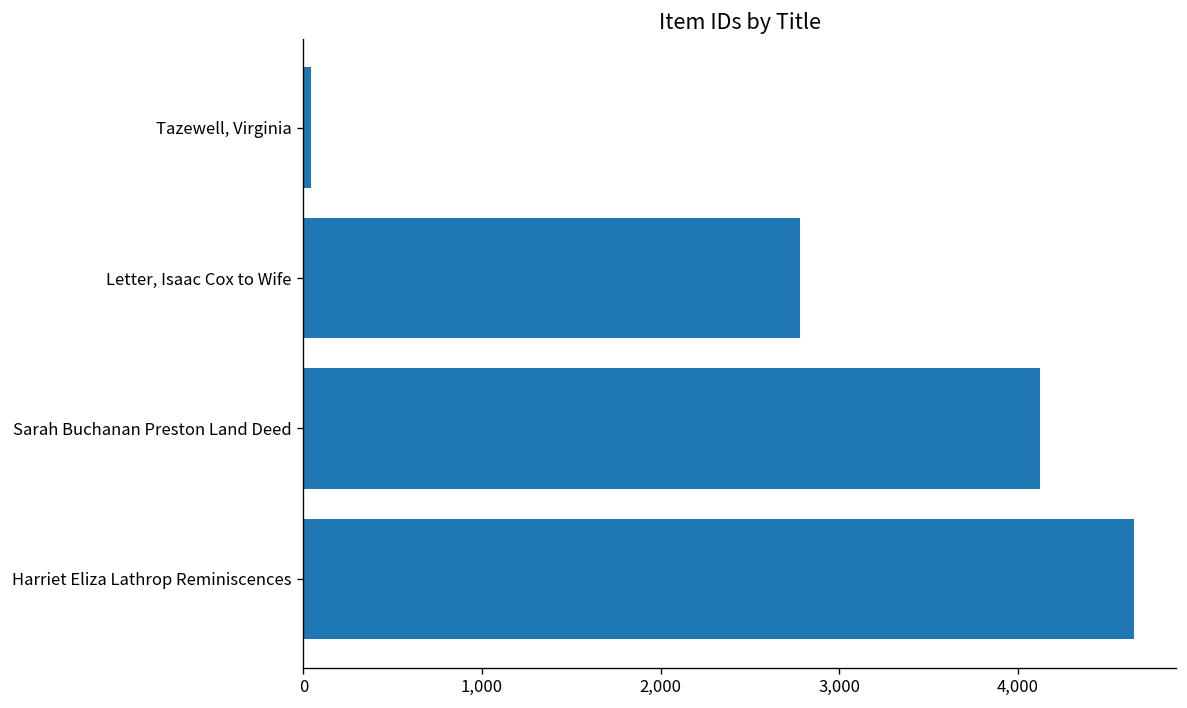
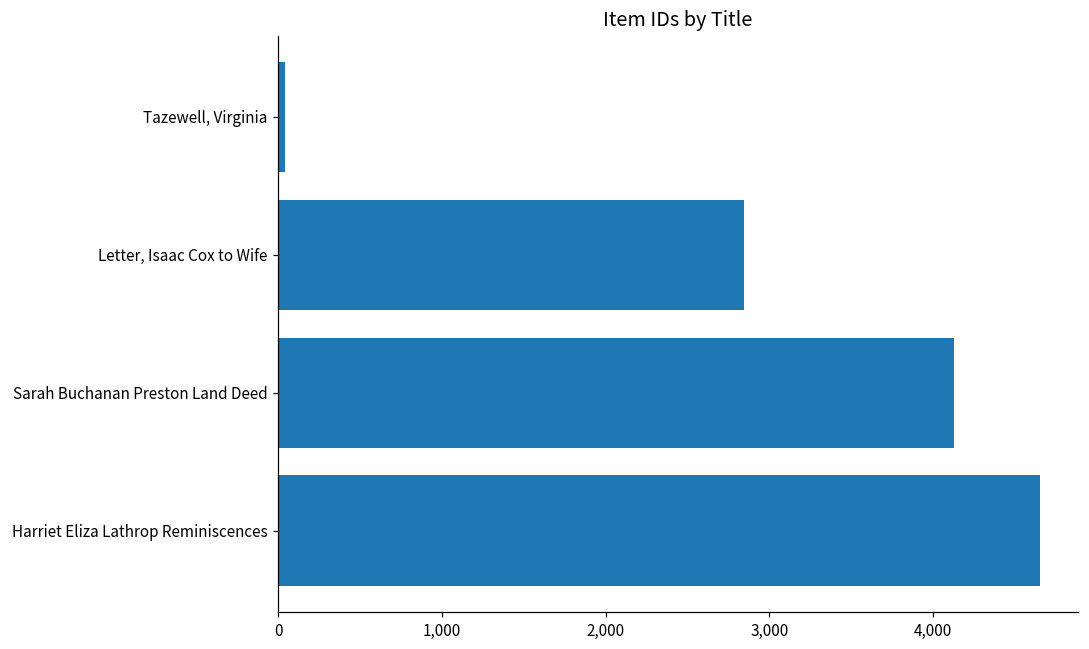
Letter, Isaac Cox to Wife: 2,780 -> 2,840
